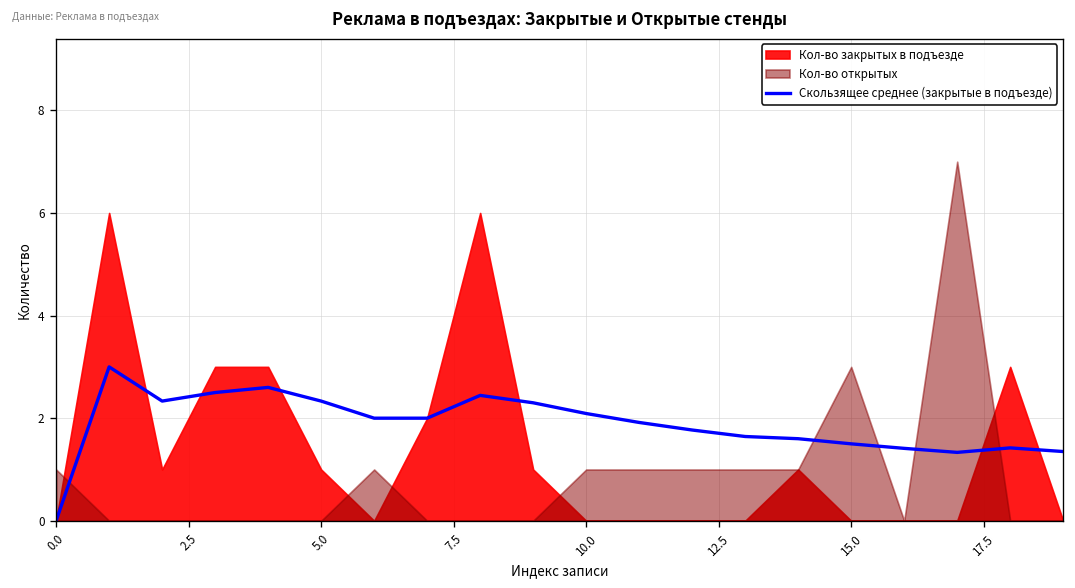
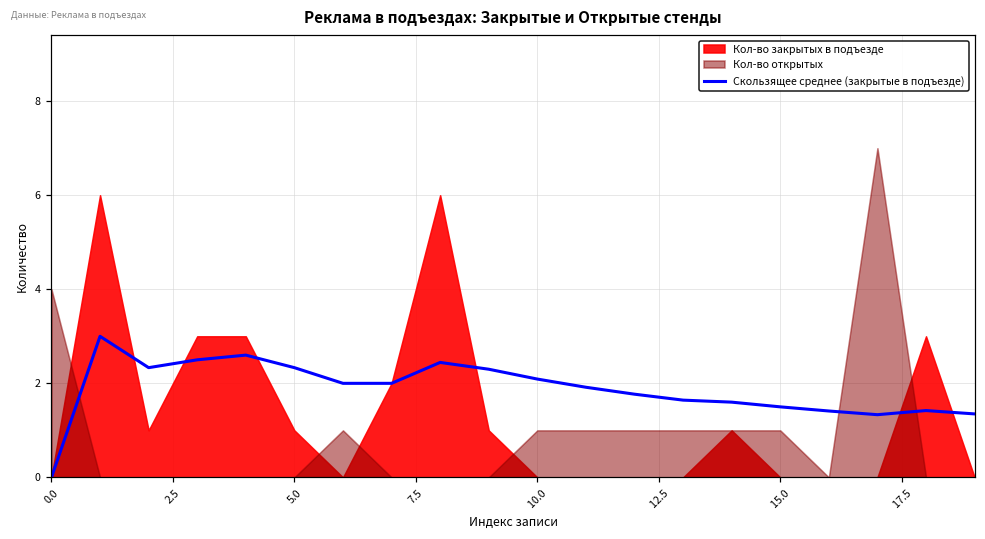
Кол-во открытых, 0.0: 1 -> 4
Кол-во открытых, 15.0: 3 -> 1
